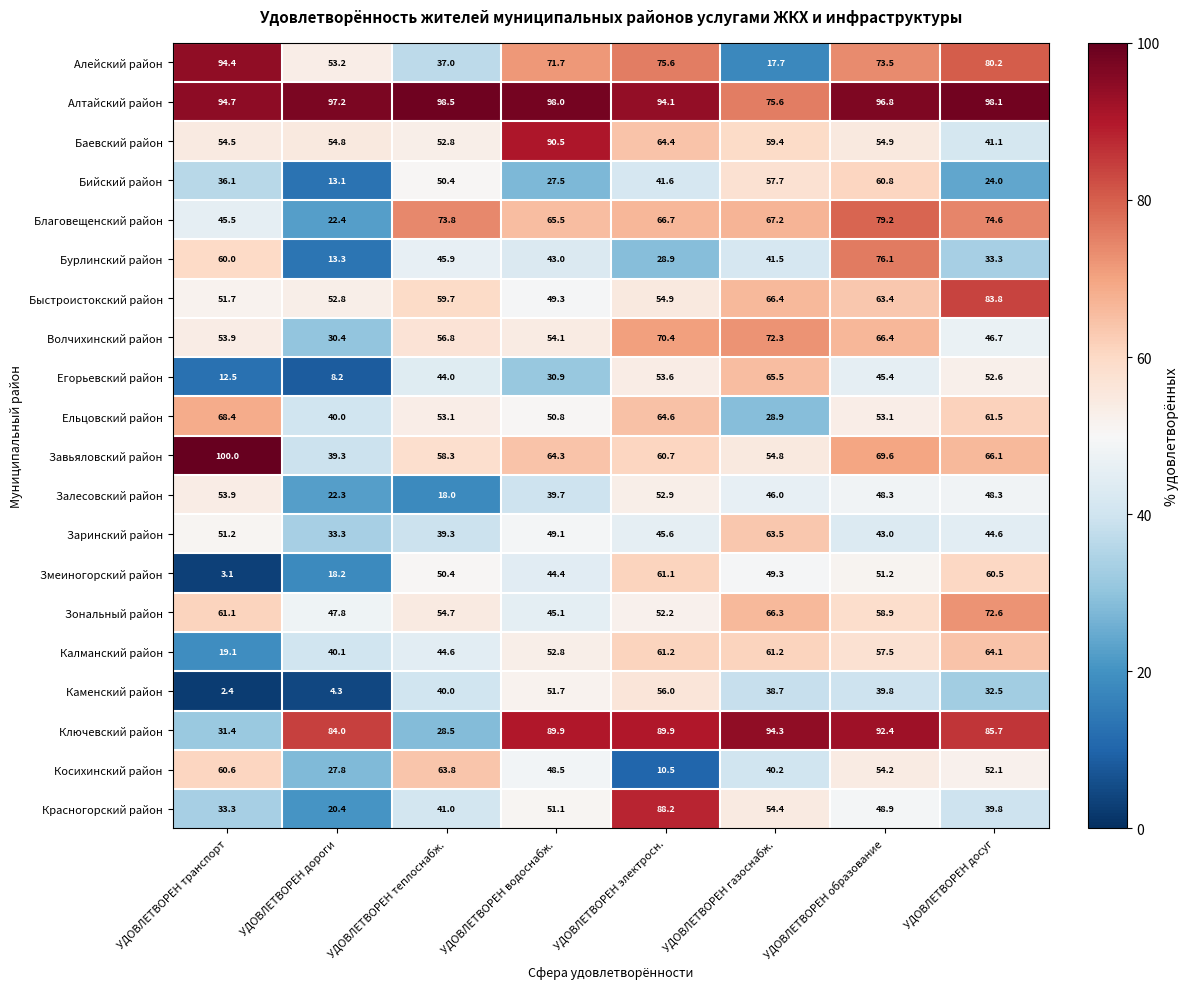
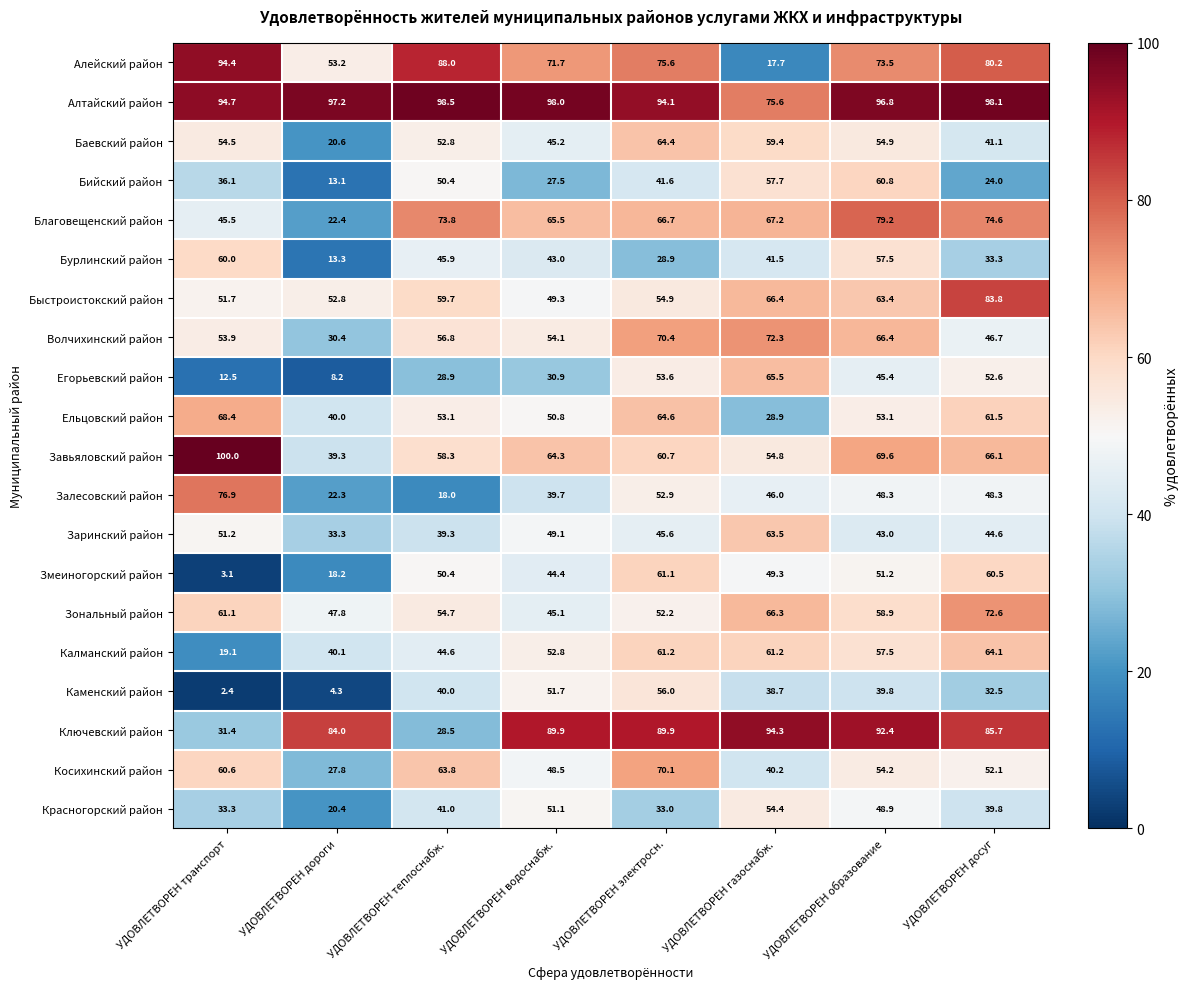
Алейский район, УДОВЛЕТВОРЕН теплоснабж.: 37.0 -> 88.0
Баевский район, УДОВЛЕТВОРЕН дороги: 54.8 -> 20.6
Баевский район, УДОВЛЕТВОРЕН водоснабж.: 90.5 -> 45.2
Бурлинский район, УДОВЛЕТВОРЕН образование: 76.1 -> 57.5
Егорьевский район, УДОВЛЕТВОРЕН теплоснабж.: 44.0 -> 28.9
Залесовский район, УДОВЛЕТВОРЕН транспорт: 53.9 -> 76.9
Косихинский район, УДОВЛЕТВОРЕН электросн.: 10.5 -> 70.1
Красногорский район, УДОВЛЕТВОРЕН электросн.: 88.2 -> 33.0
